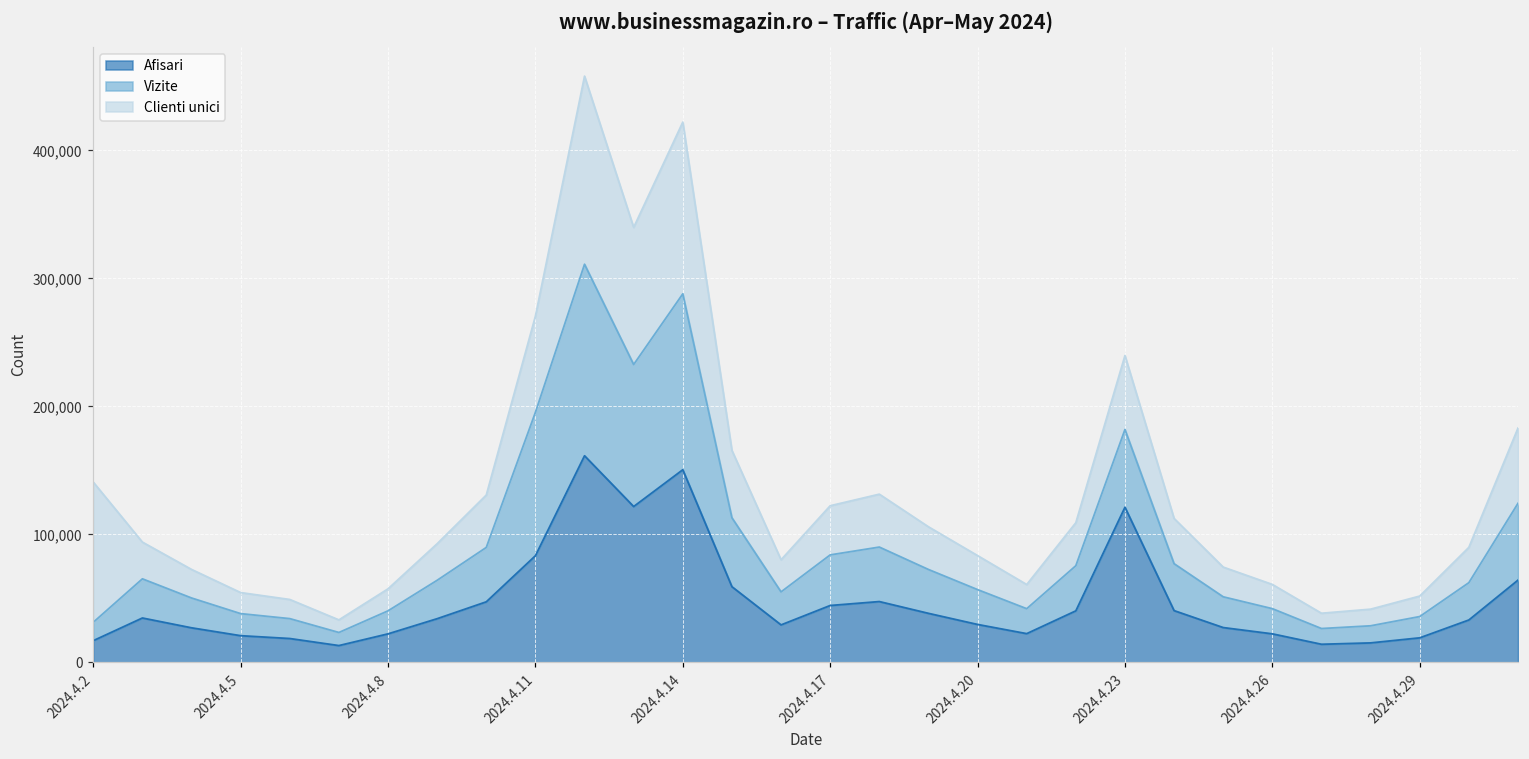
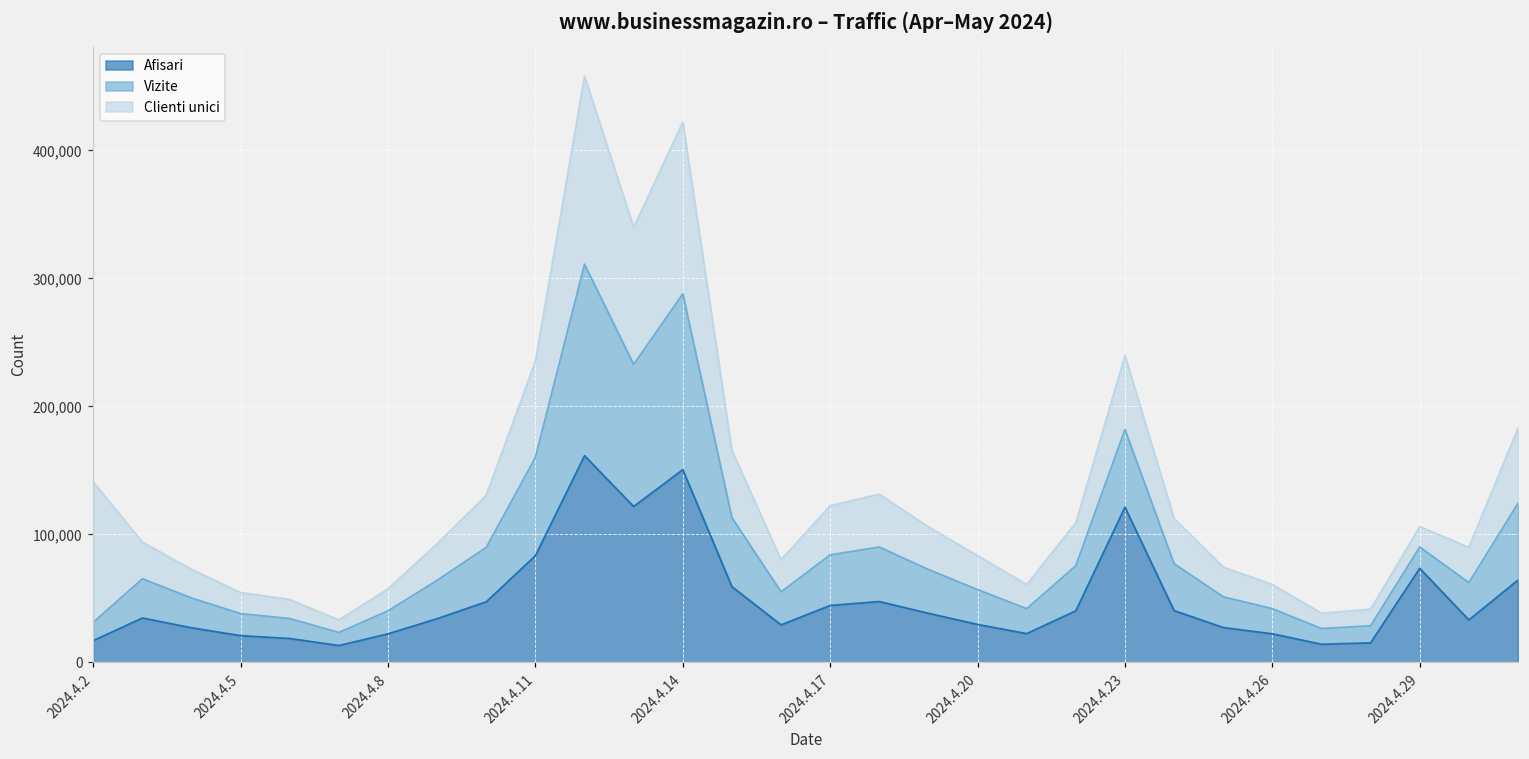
Vizite, 2024.4.11: 112,000 -> 77,000
Afisari, 2024.4.29: 19,000 -> 73,000
